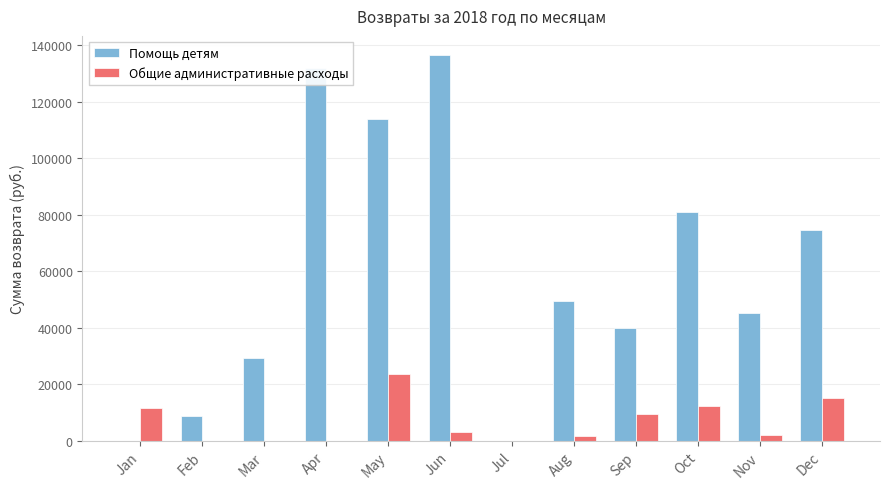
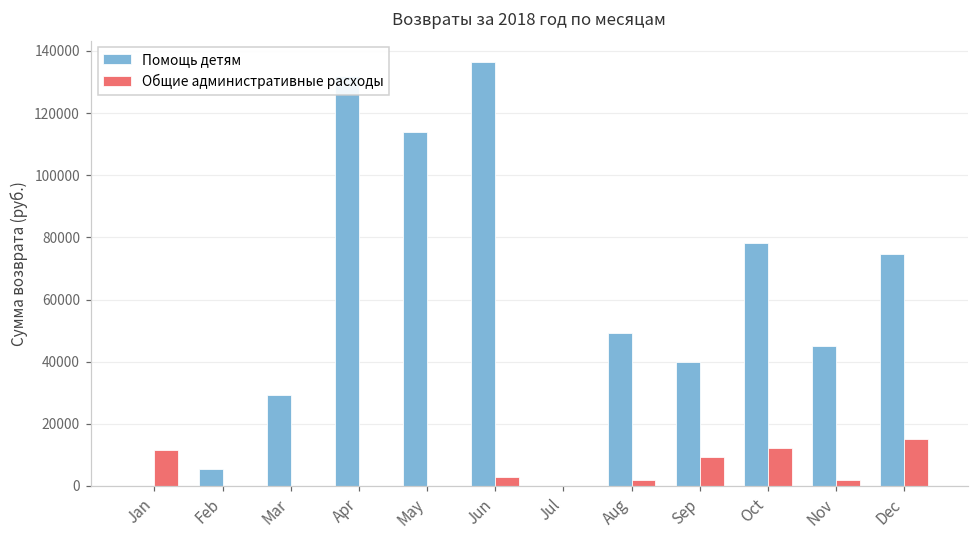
Помощь детям, Feb: 9000 -> 6000
Общие административные расходы, May: 24000 -> 0
Помощь детям, Oct: 81000 -> 78000
